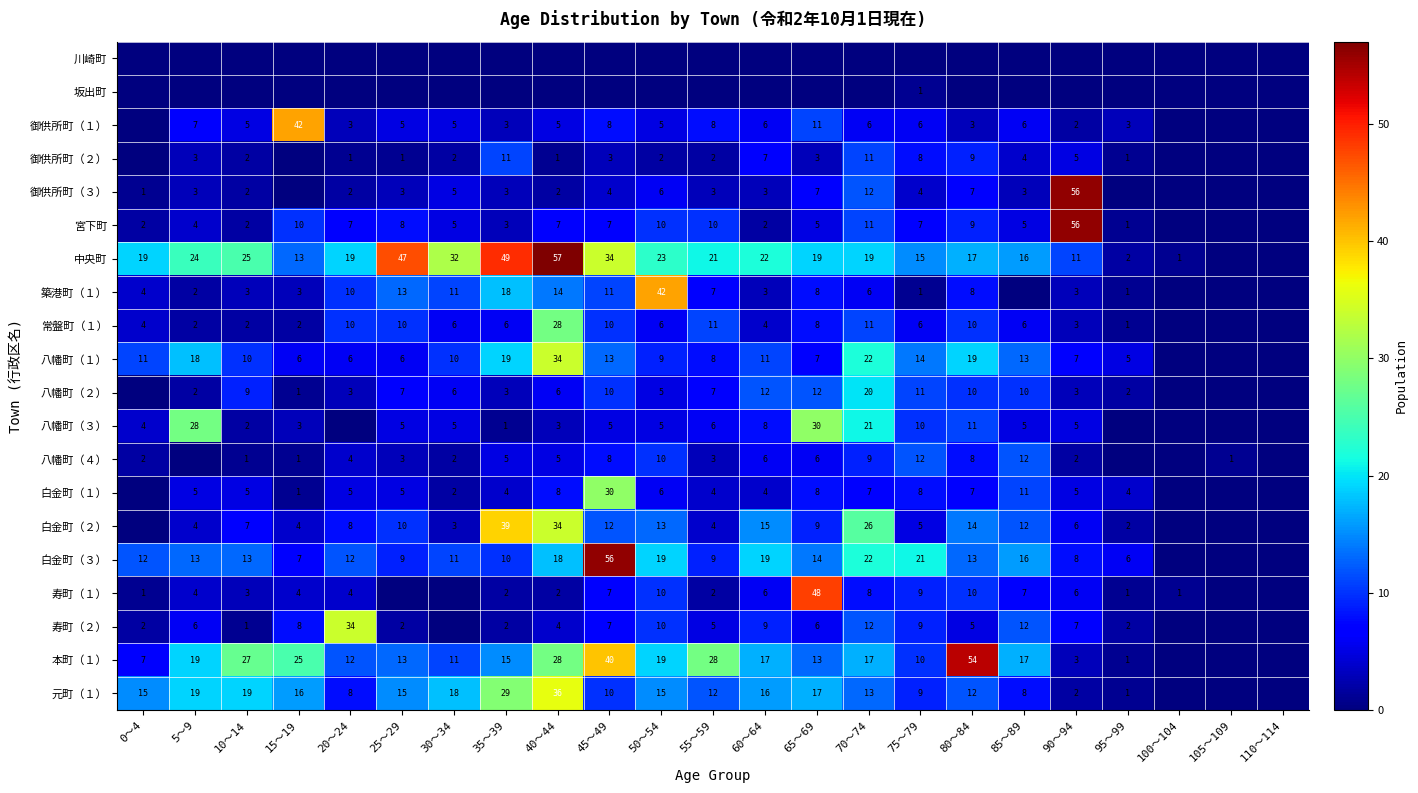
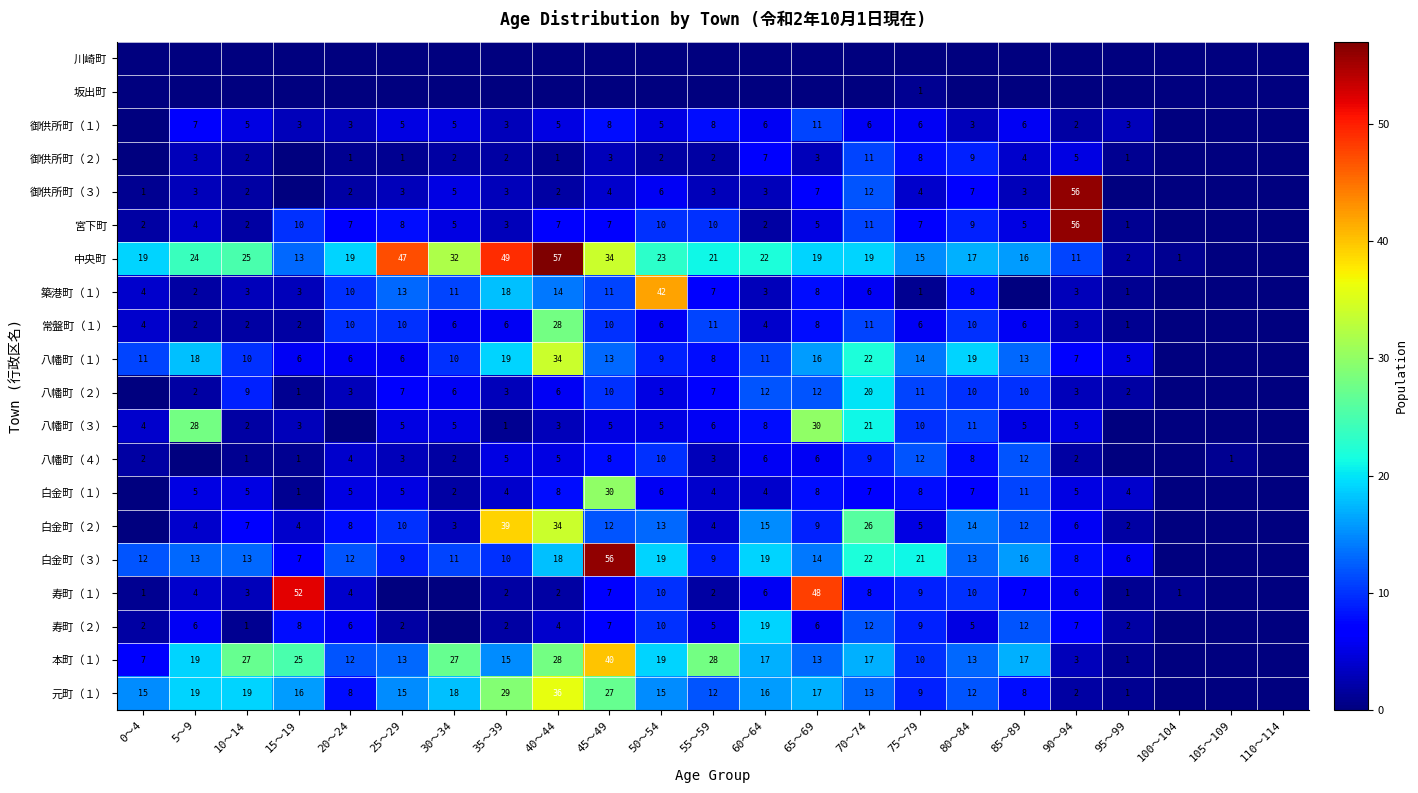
御供所町（１）, 15～19: 42 -> 3
御供所町（２）, 35～39: 11 -> 2
八幡町（１）, 65～69: 7 -> 16
寿町（１）, 15～19: 4 -> 52
寿町（２）, 20～24: 34 -> 6
寿町（２）, 60～64: 9 -> 19
本町（１）, 30～34: 11 -> 27
本町（１）, 80～84: 54 -> 13
元町（１）, 45～49: 10 -> 27
